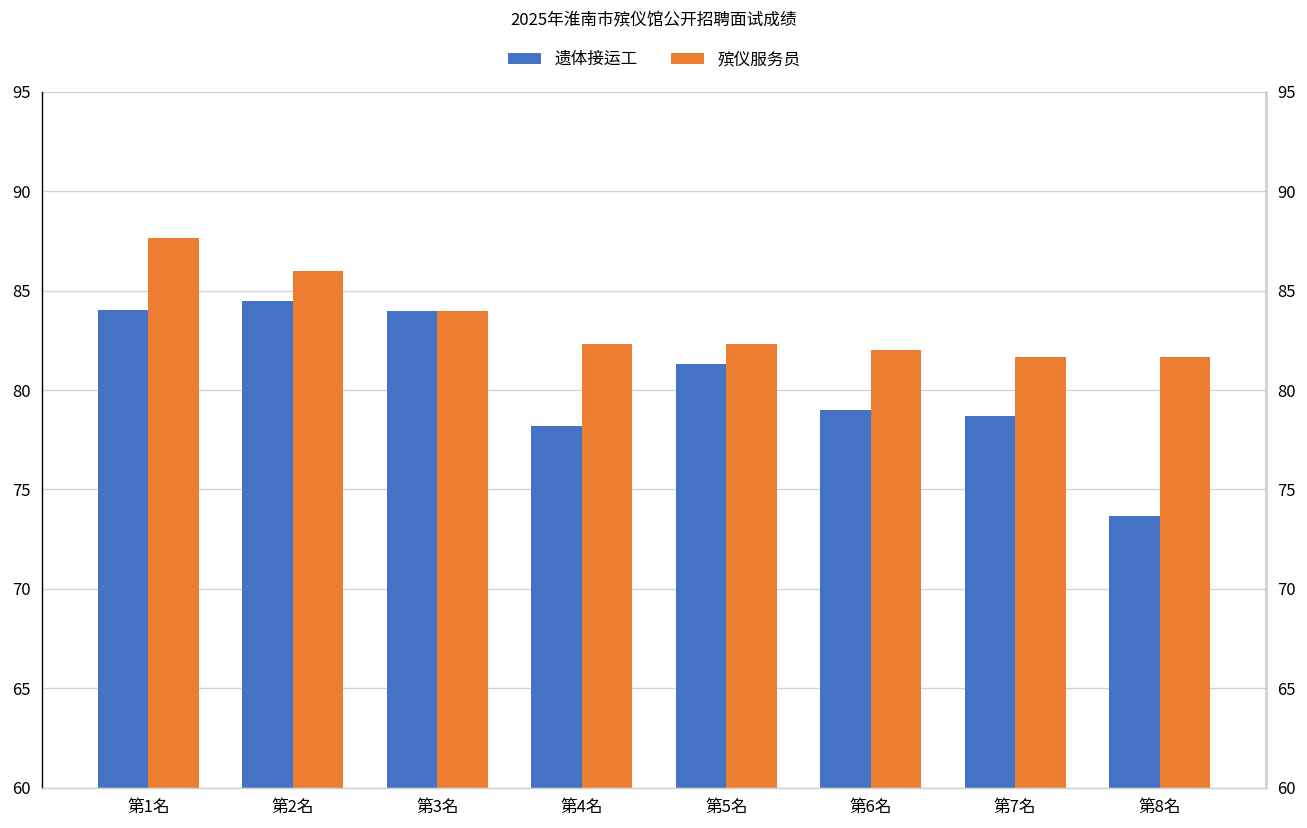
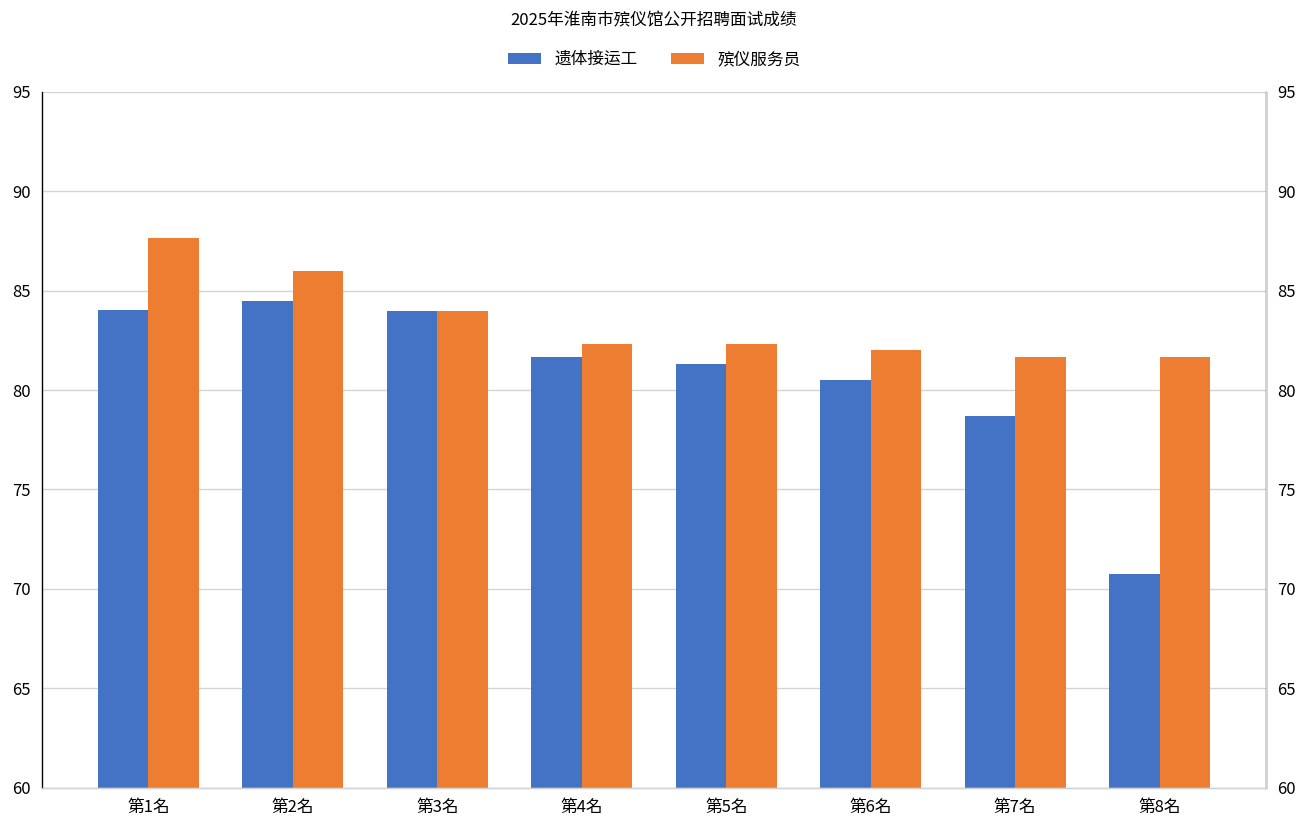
遗体接运工, 第4名: 78.2 -> 81.7
遗体接运工, 第6名: 79.0 -> 80.5
遗体接运工, 第8名: 73.7 -> 70.7
